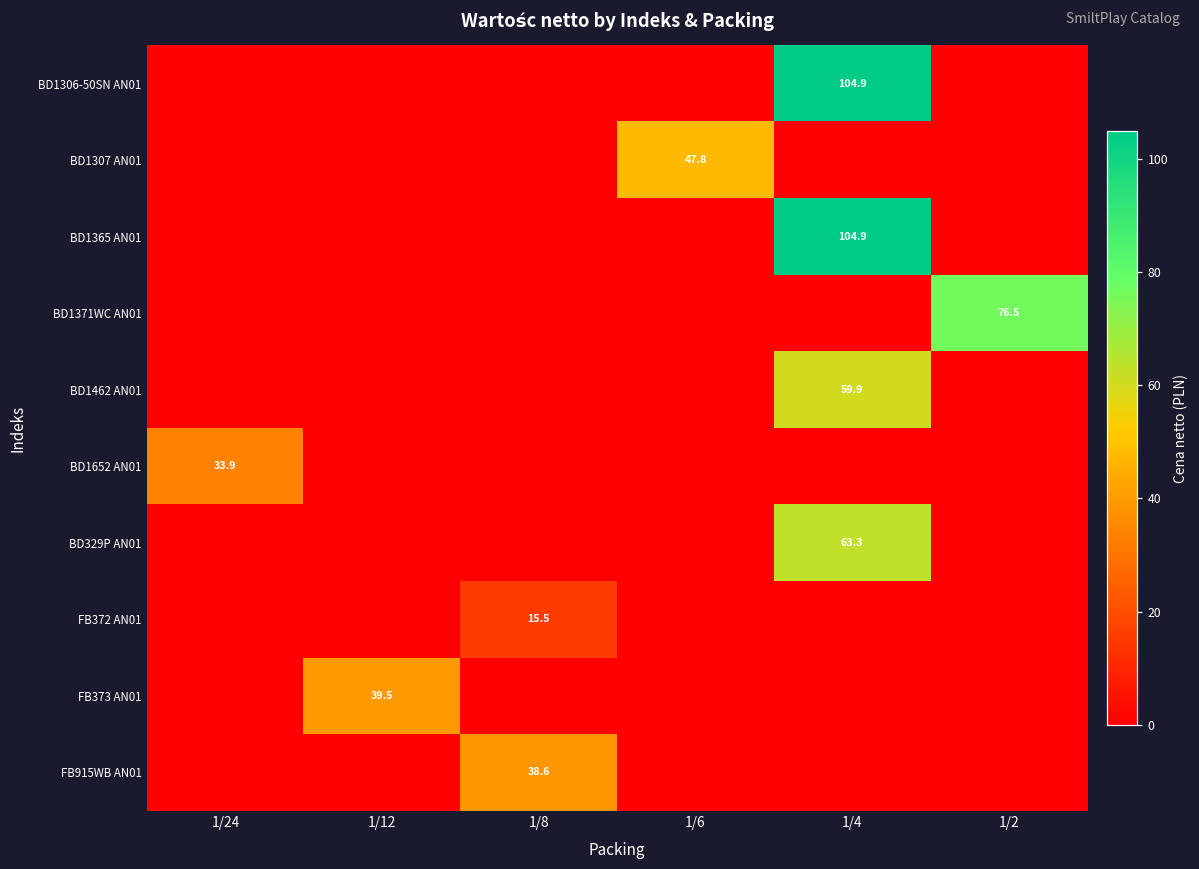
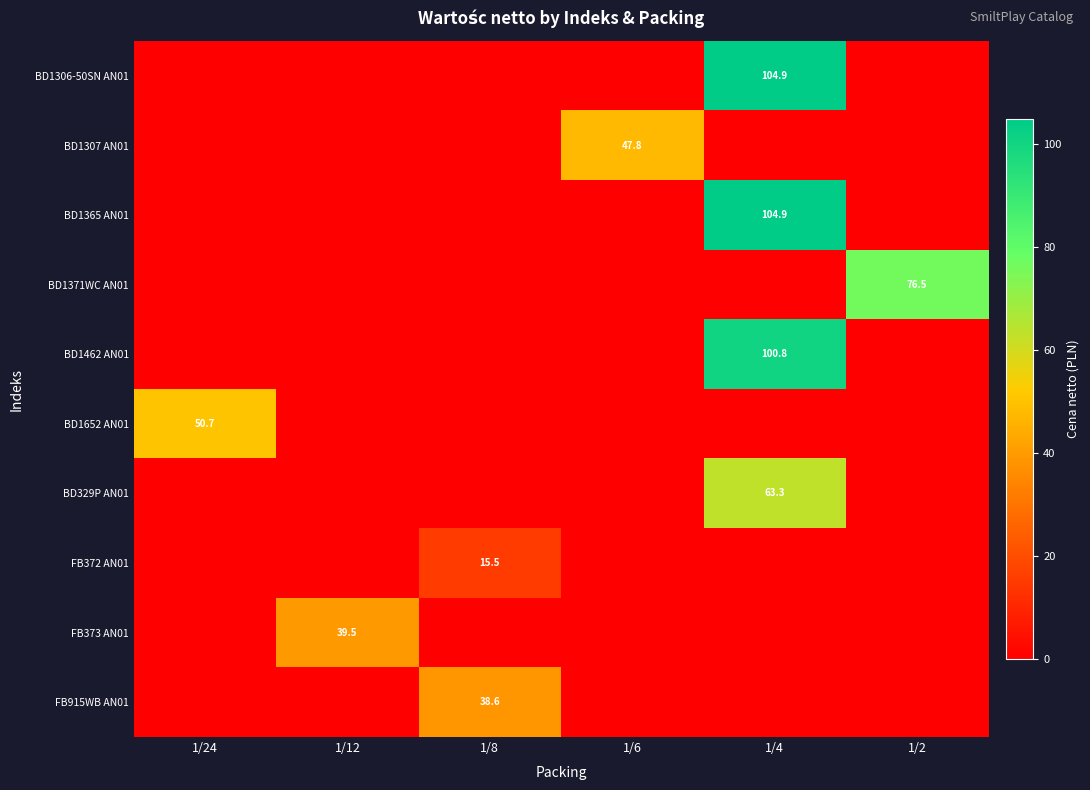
BD1462 AN01, 1/4: 59.9 -> 100.8
BD1652 AN01, 1/24: 33.9 -> 50.7
